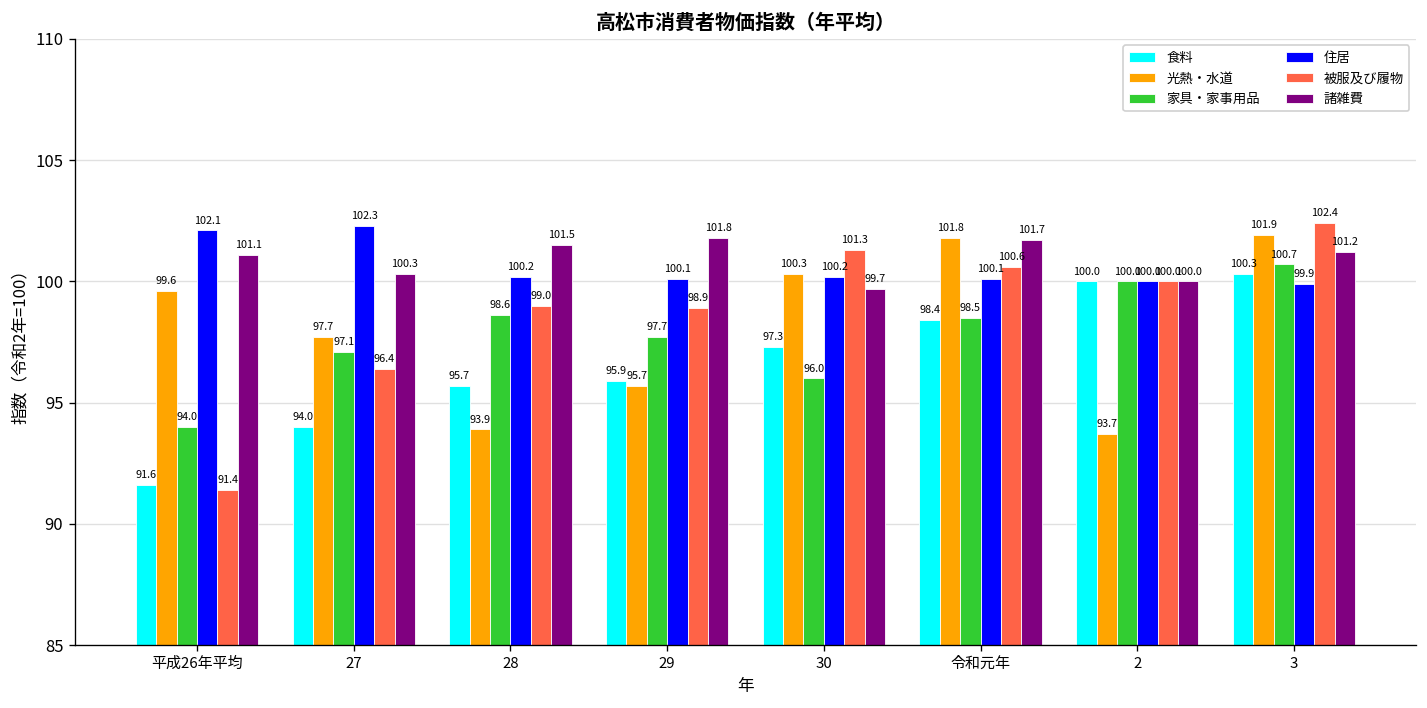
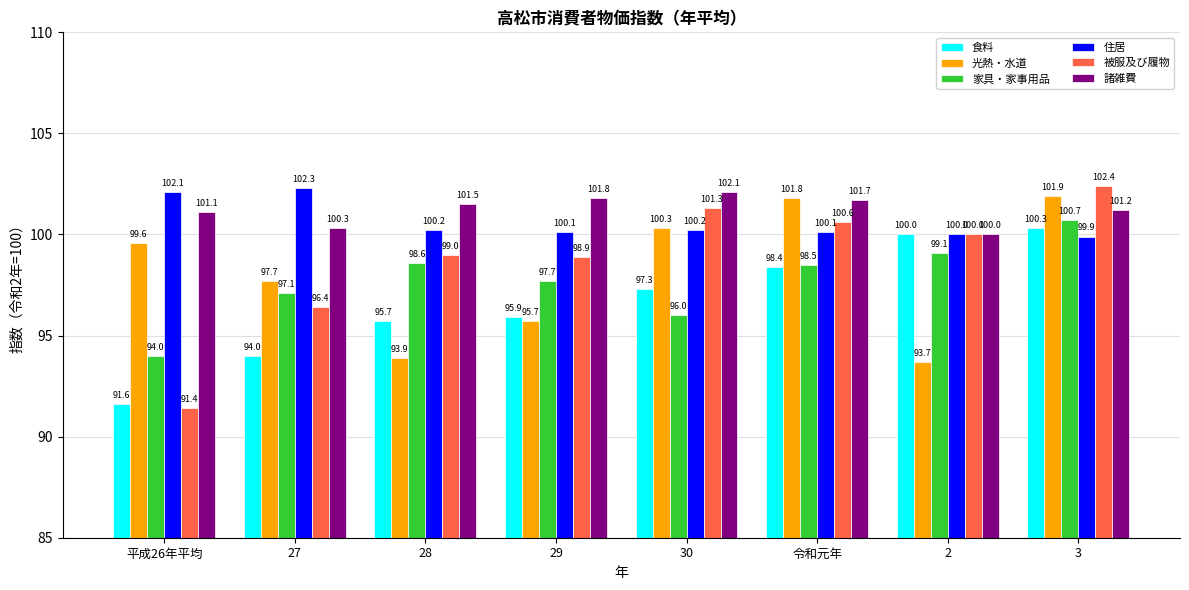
諸雑費, 30: 99.7 -> 102.1
家具・家事用品, 2: 100.0 -> 99.1
